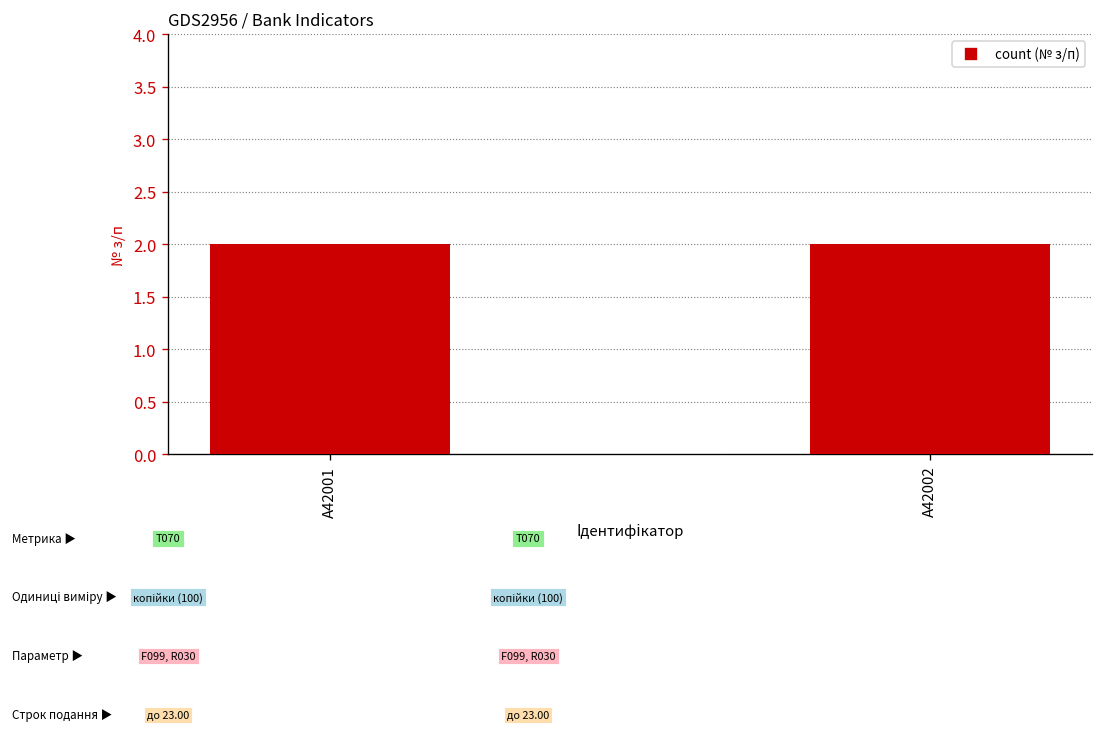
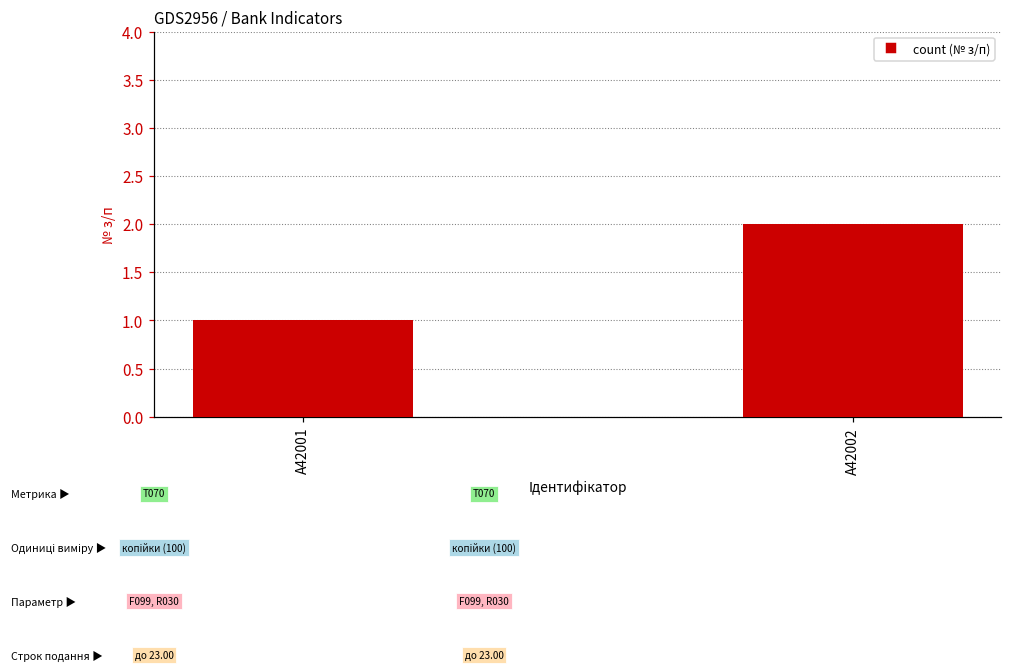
A42001: 2 -> 1
